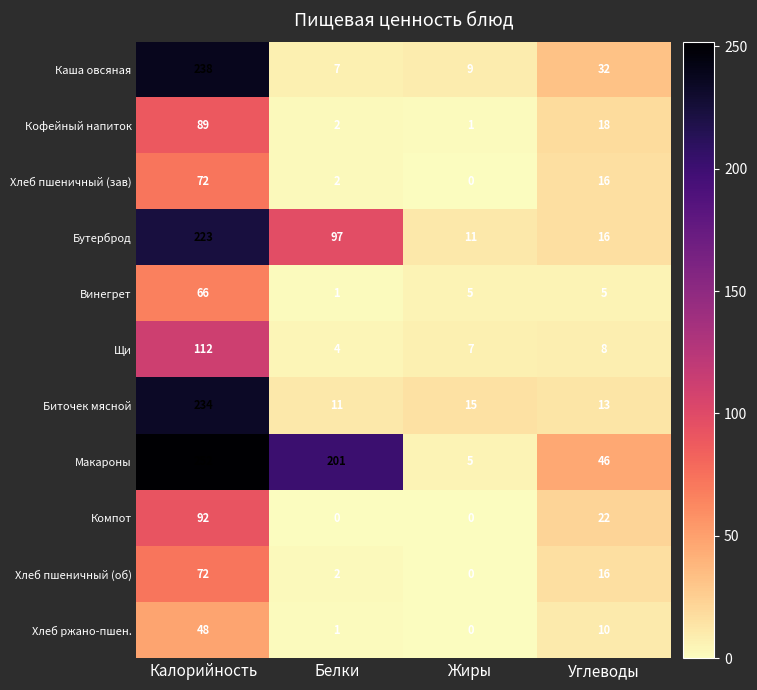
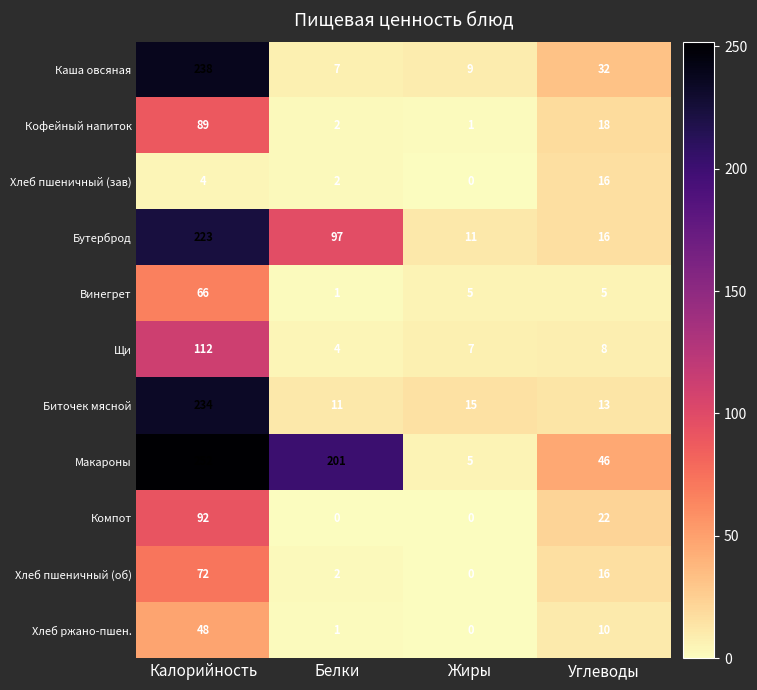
Хлеб пшеничный (зав), Калорийность: 72 -> 4
